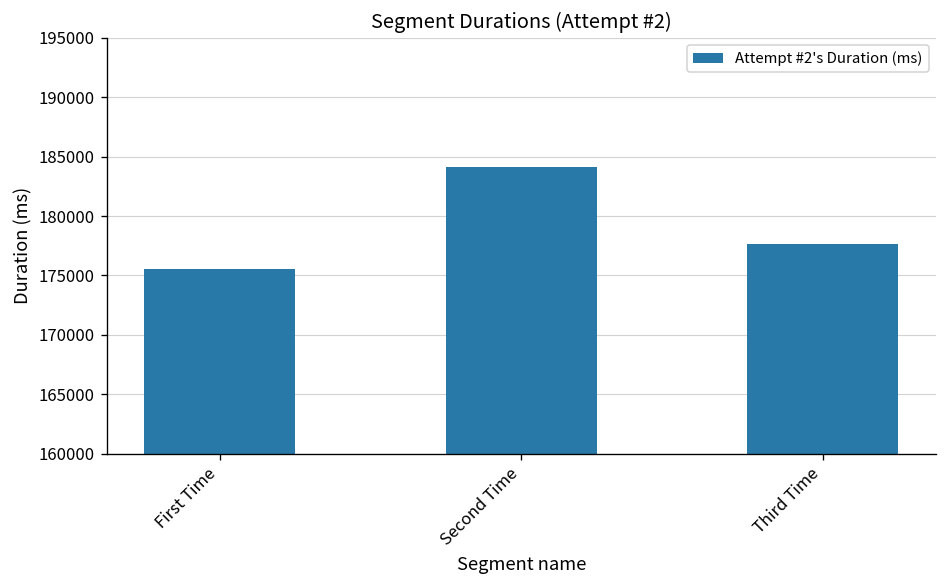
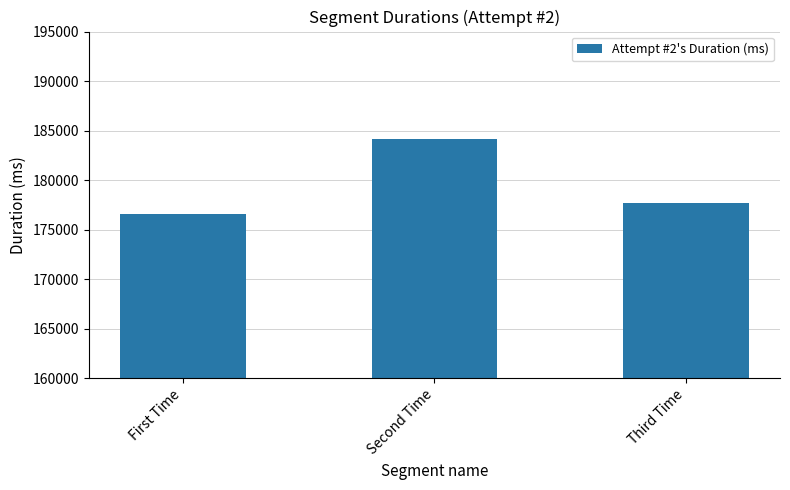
First Time: 176000 -> 177000
